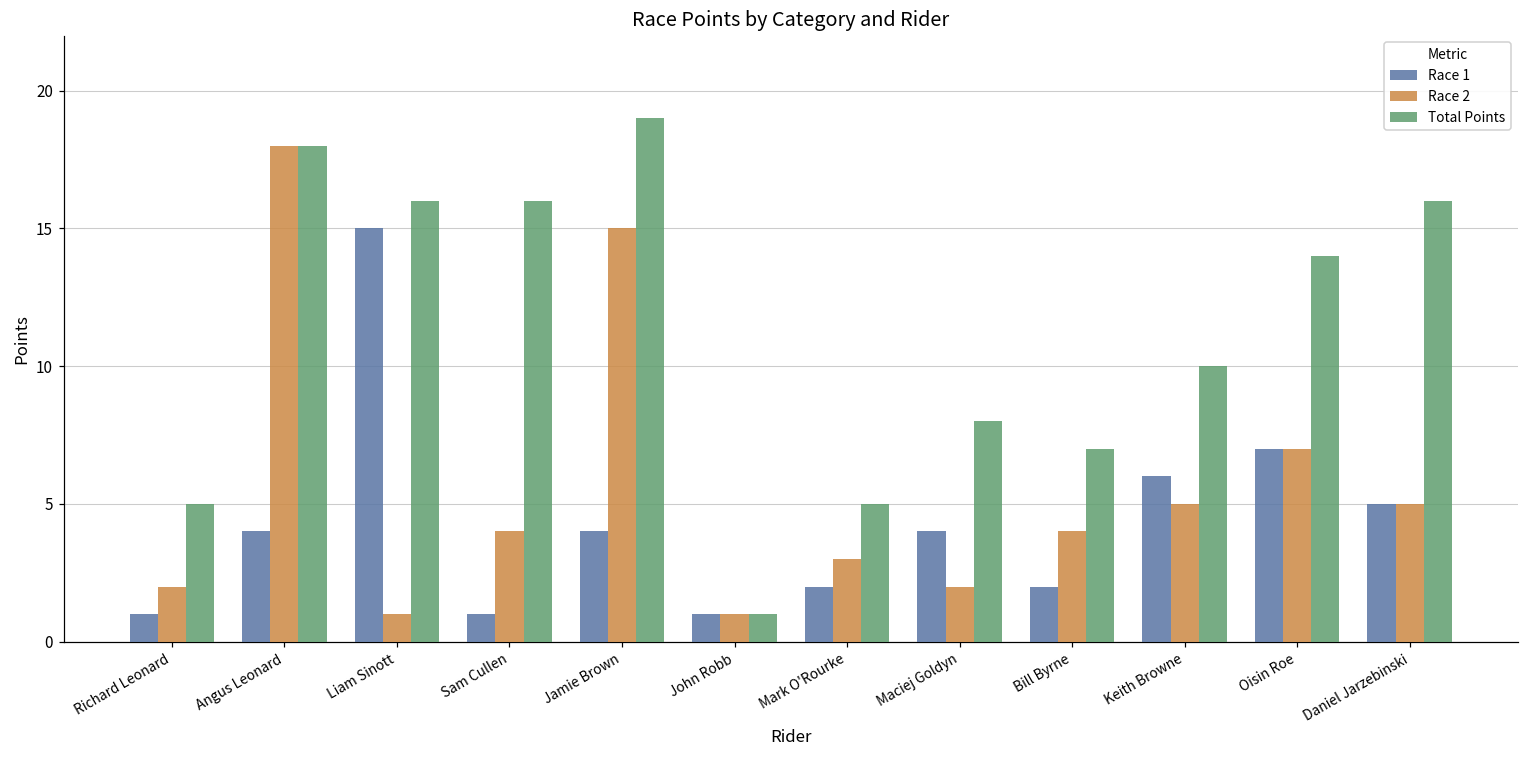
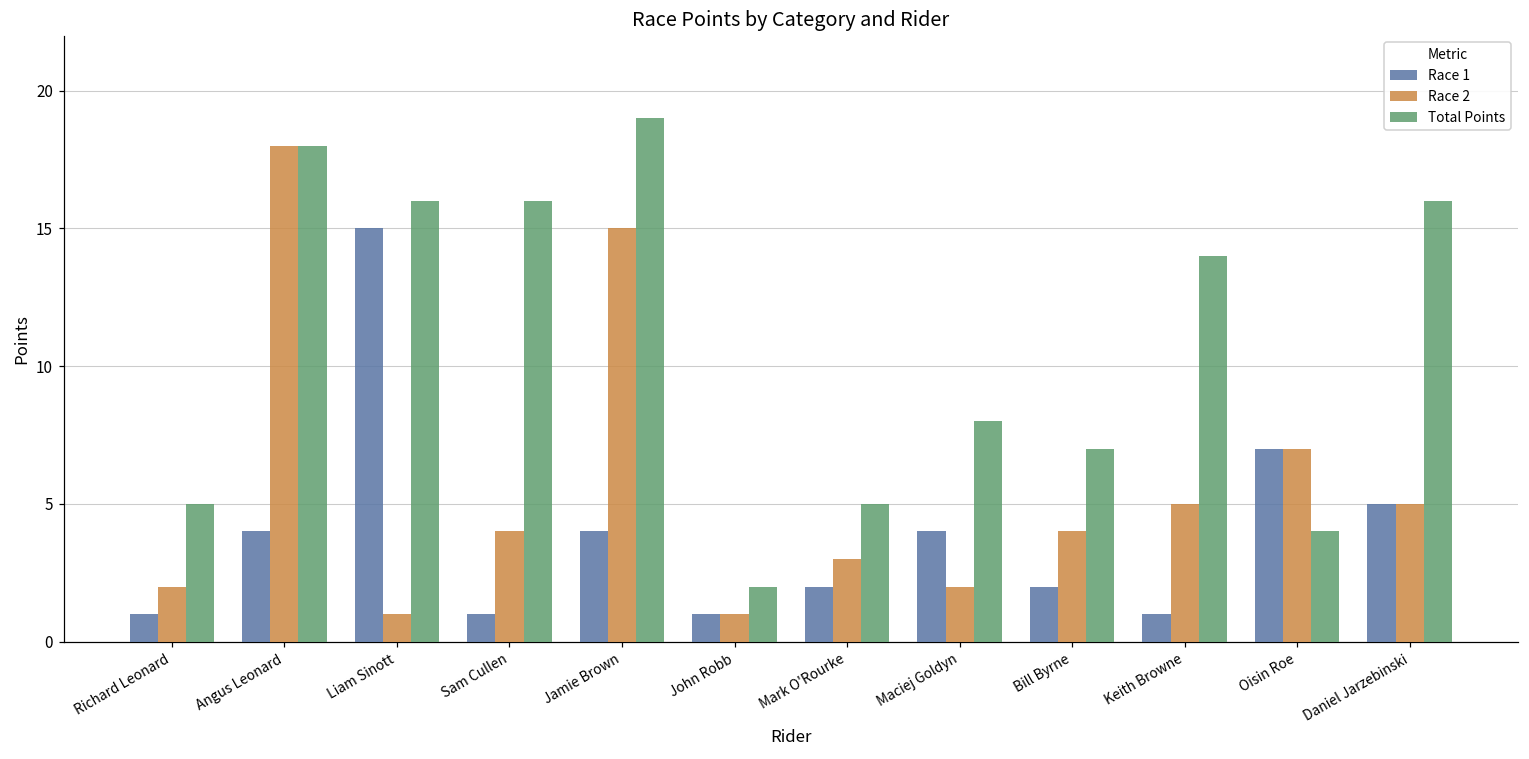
Total Points, John Robb: 1 -> 2
Race 1, Keith Browne: 6 -> 1
Total Points, Keith Browne: 10 -> 14
Total Points, Oisin Roe: 14 -> 4
